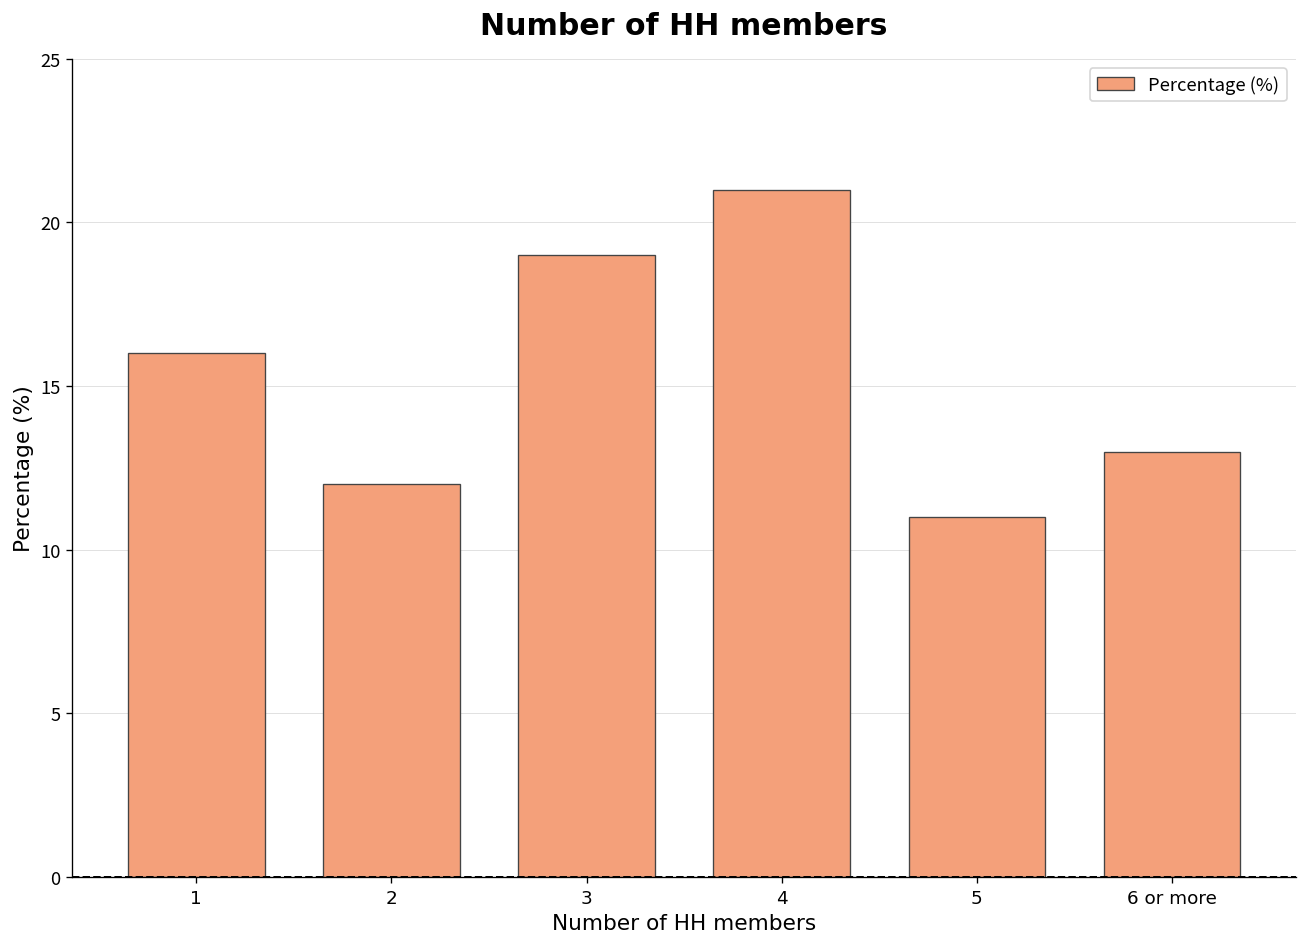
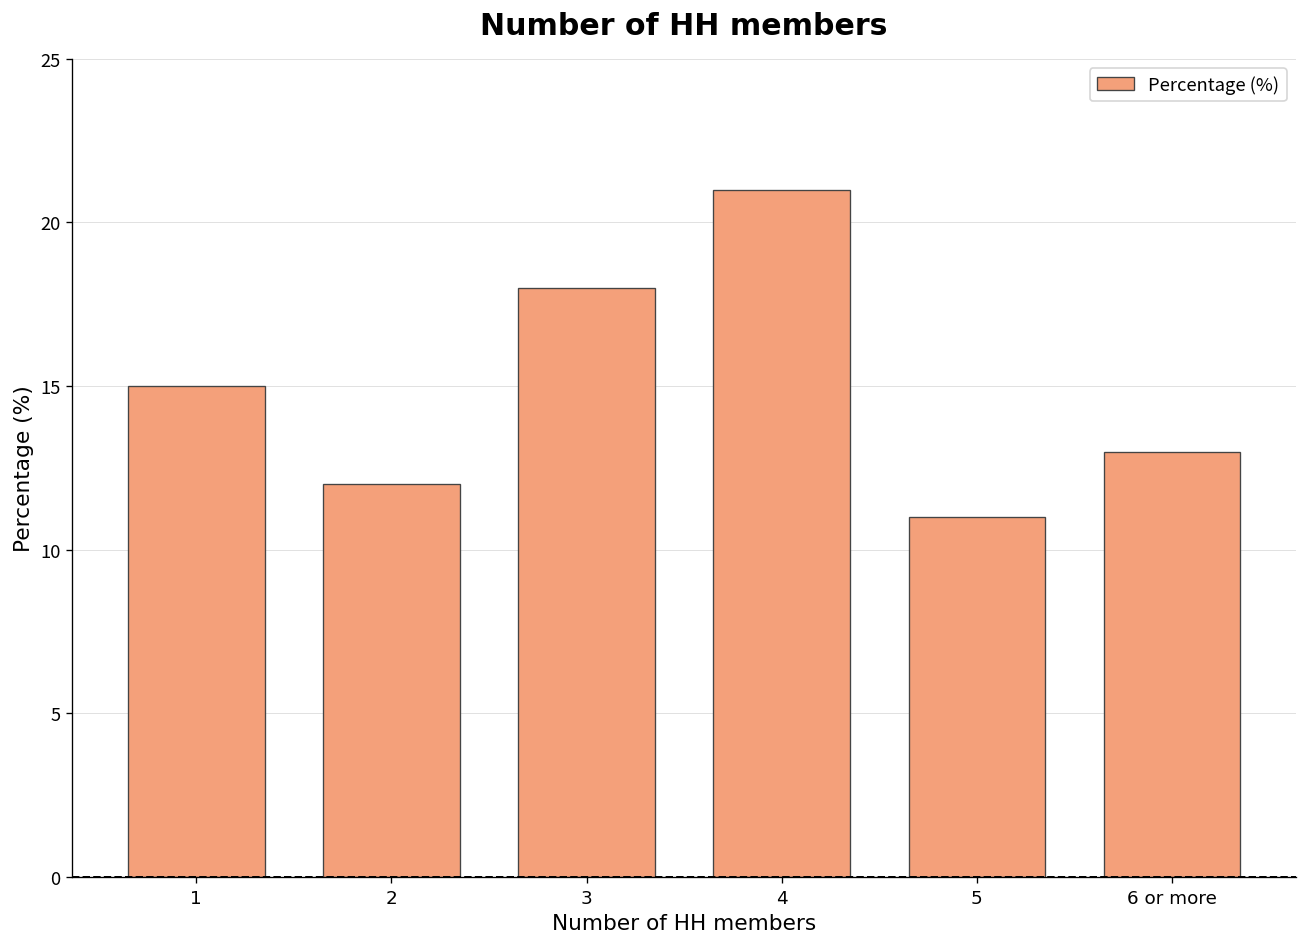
1: 16 -> 15
3: 19 -> 18
